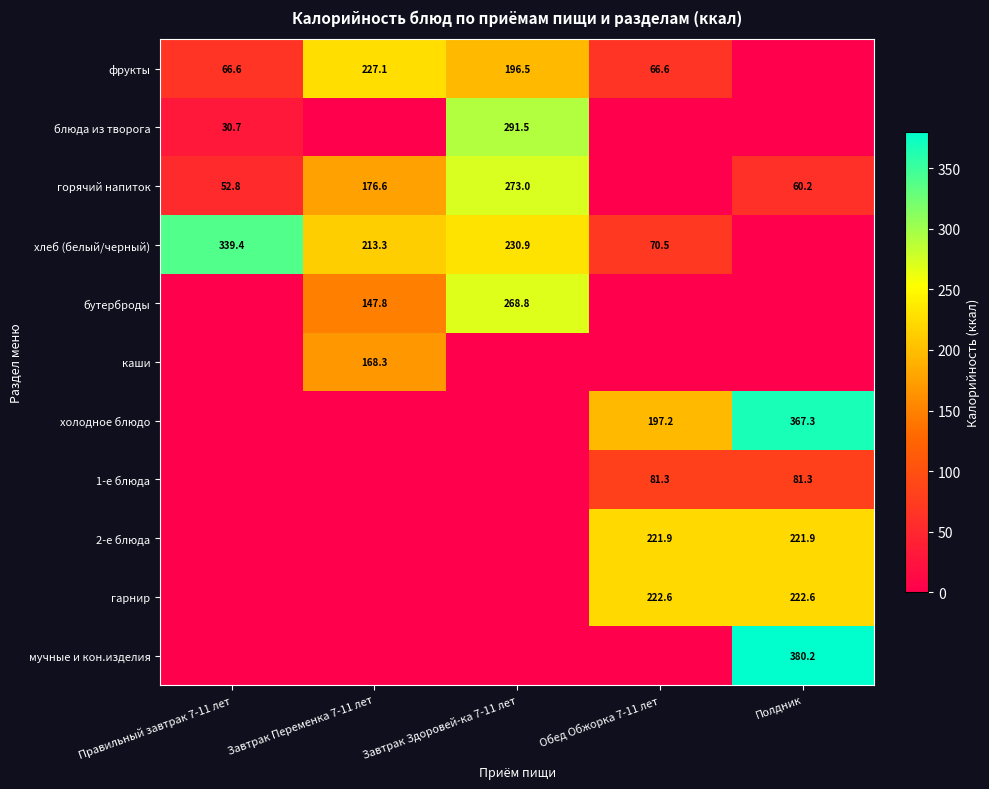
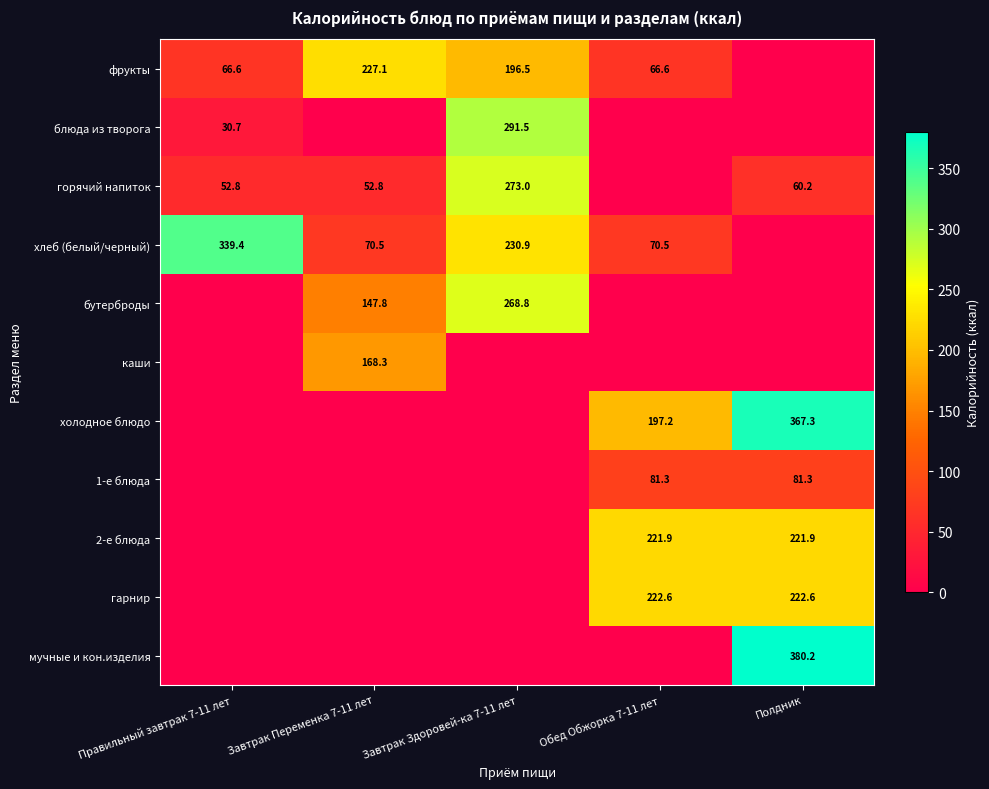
горячий напиток, Завтрак Переменка 7-11 лет: 176.6 -> 52.8
хлеб (белый/черный), Завтрак Переменка 7-11 лет: 213.3 -> 70.5
